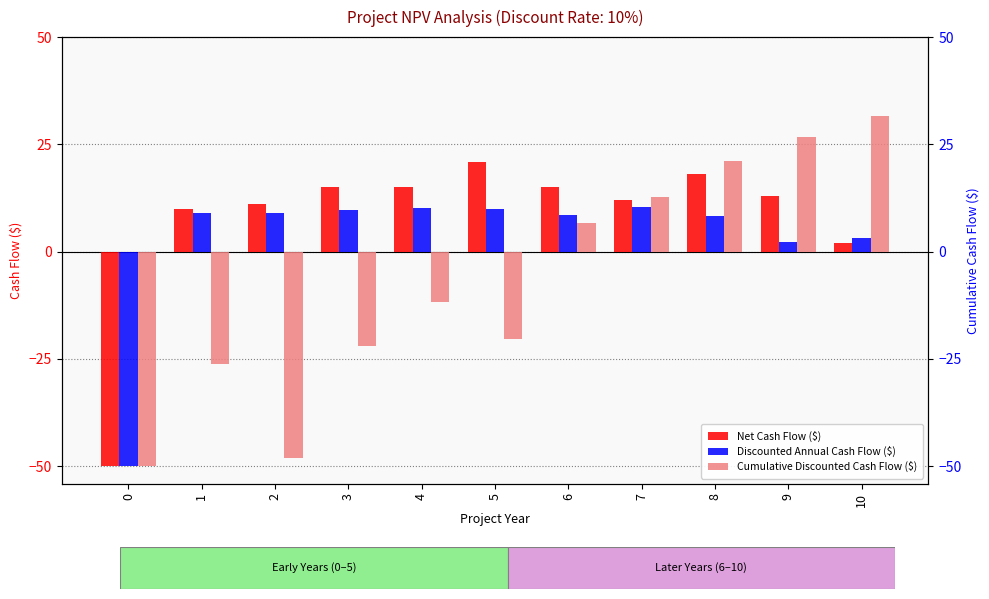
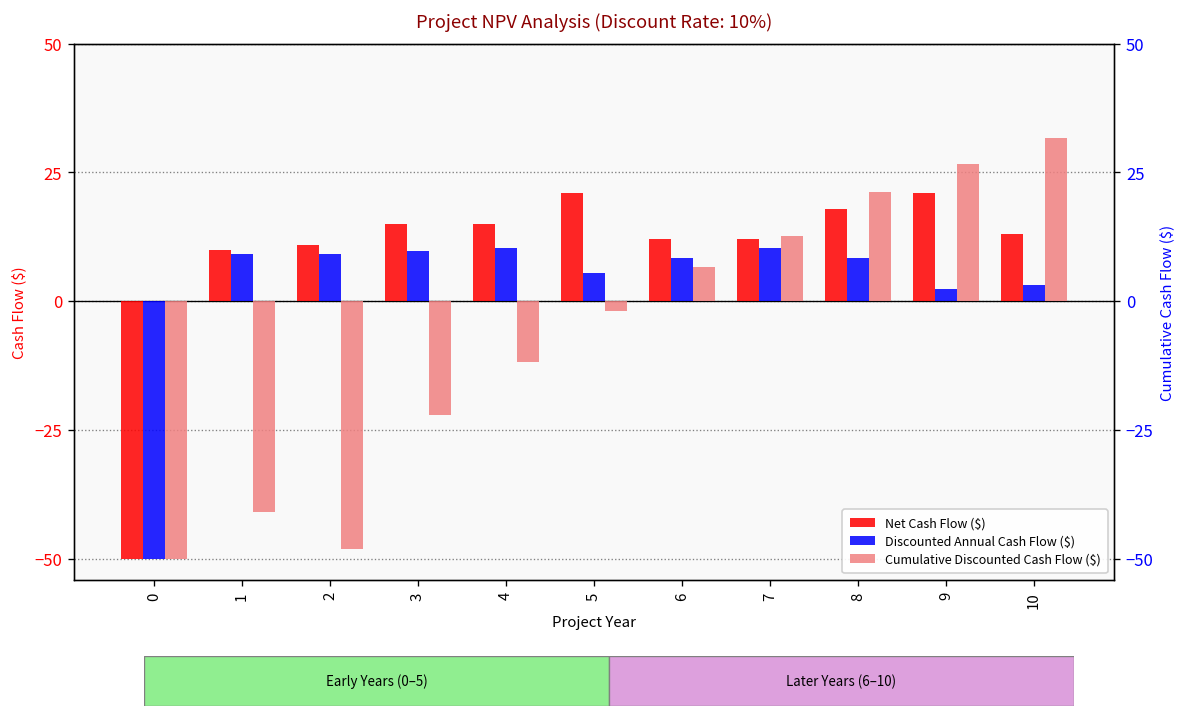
Cumulative Discounted Cash Flow ($), 1: -26 -> -41
Discounted Annual Cash Flow ($), 5: 10 -> 5
Cumulative Discounted Cash Flow ($), 5: -20 -> -2
Net Cash Flow ($), 6: 15 -> 12
Net Cash Flow ($), 9: 13 -> 21
Net Cash Flow ($), 10: 2 -> 13
